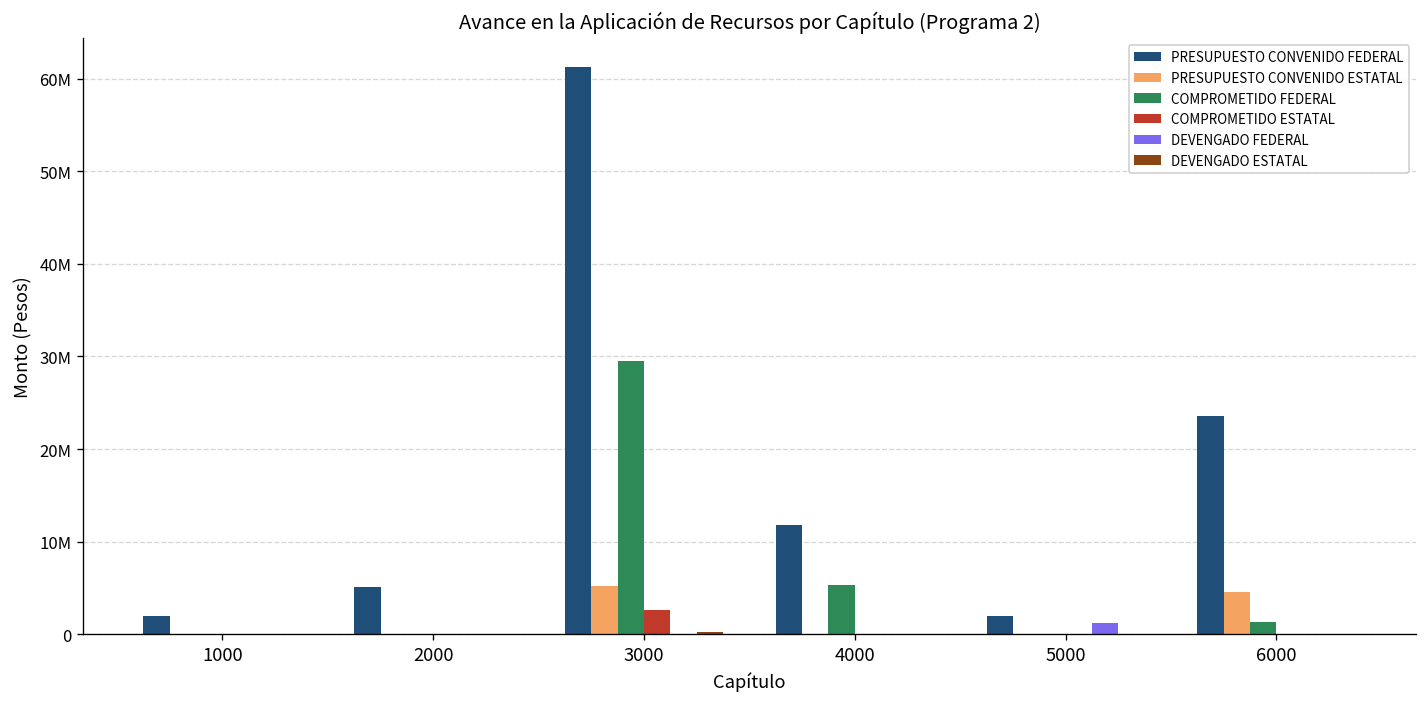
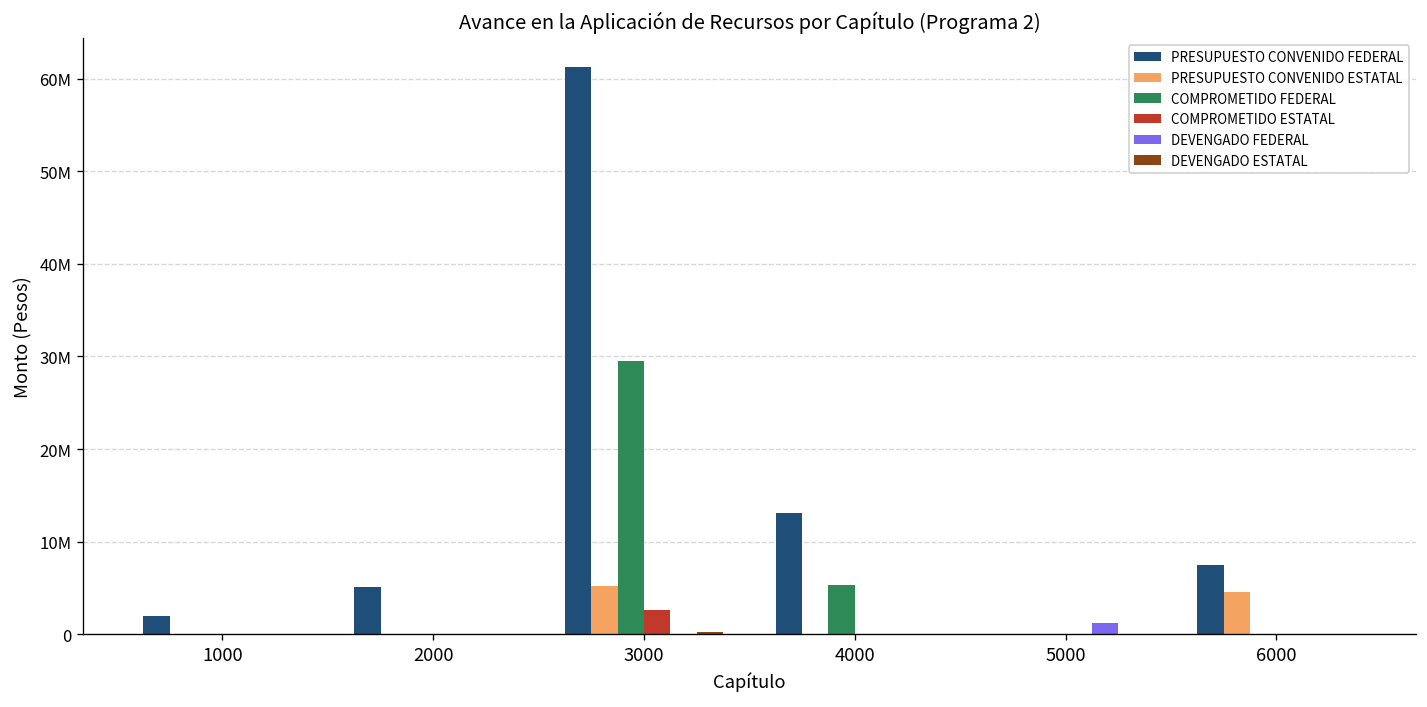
PRESUPUESTO CONVENIDO FEDERAL, 4000: 12000000 -> 13000000
PRESUPUESTO CONVENIDO FEDERAL, 5000: 2000000 -> 0
PRESUPUESTO CONVENIDO FEDERAL, 6000: 24000000 -> 8000000
COMPROMETIDO FEDERAL, 6000: 1000000 -> 0
